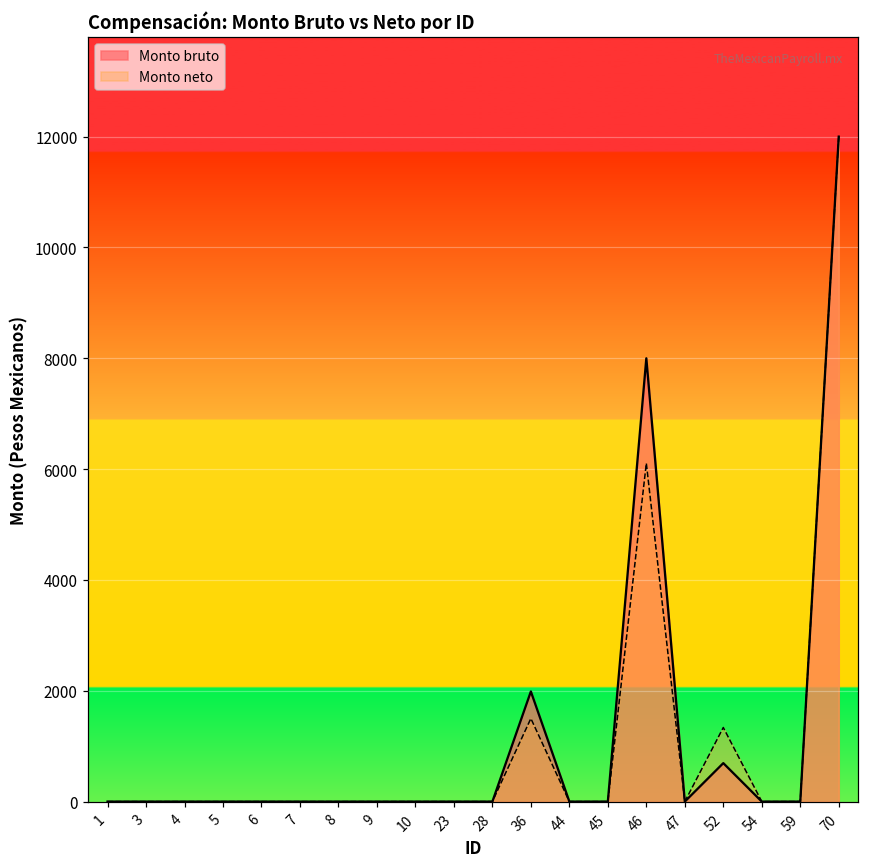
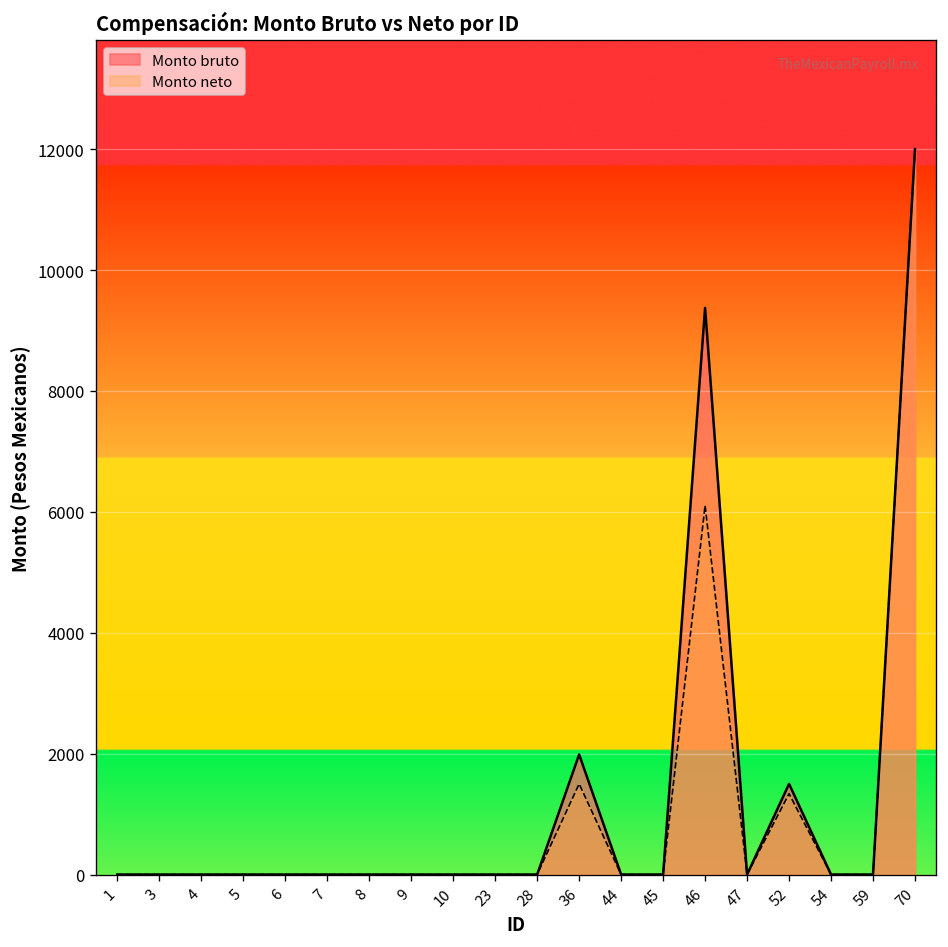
Monto bruto, 46: 8000 -> 9400
Monto bruto, 52: 700 -> 1500
